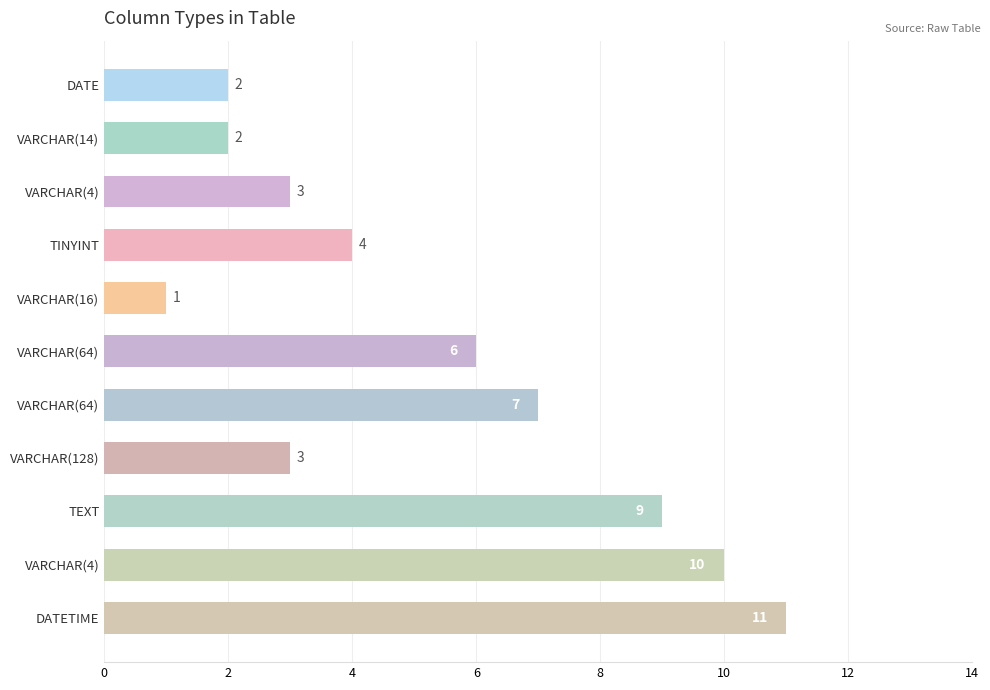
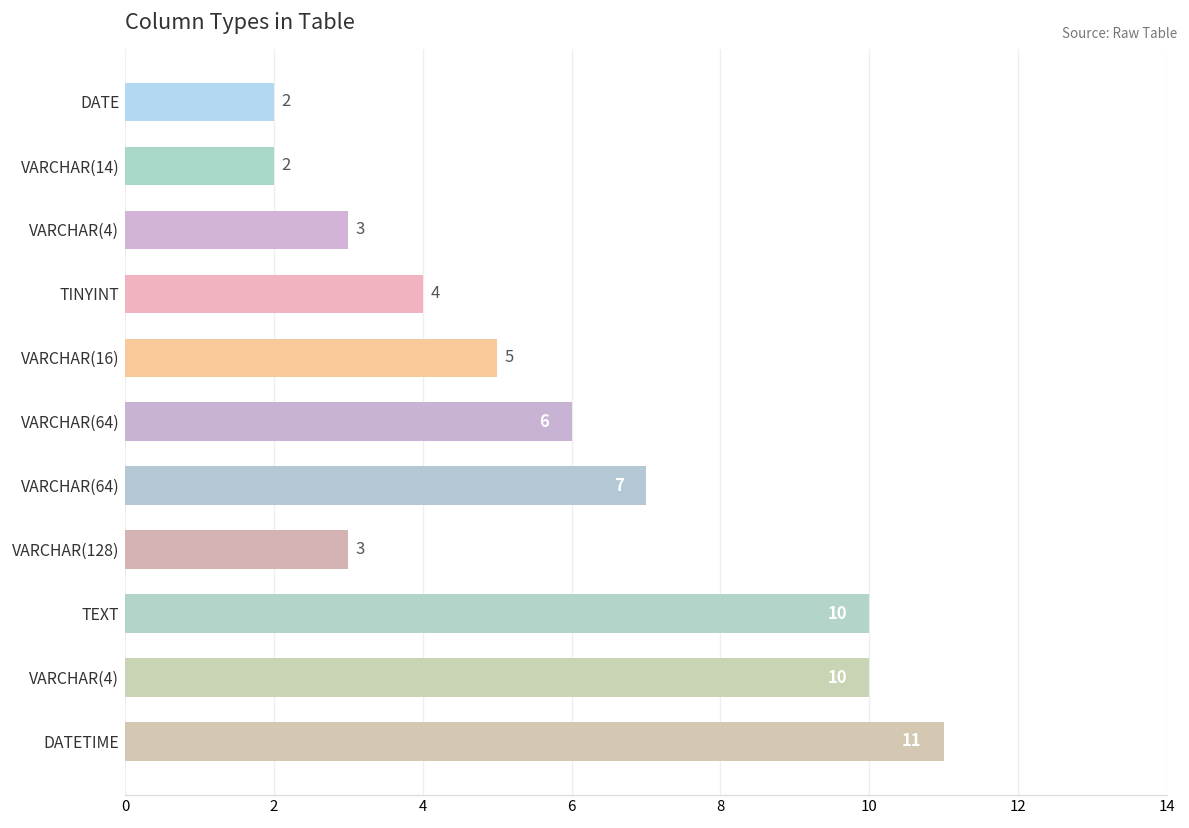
VARCHAR(16): 1 -> 5
TEXT: 9 -> 10
